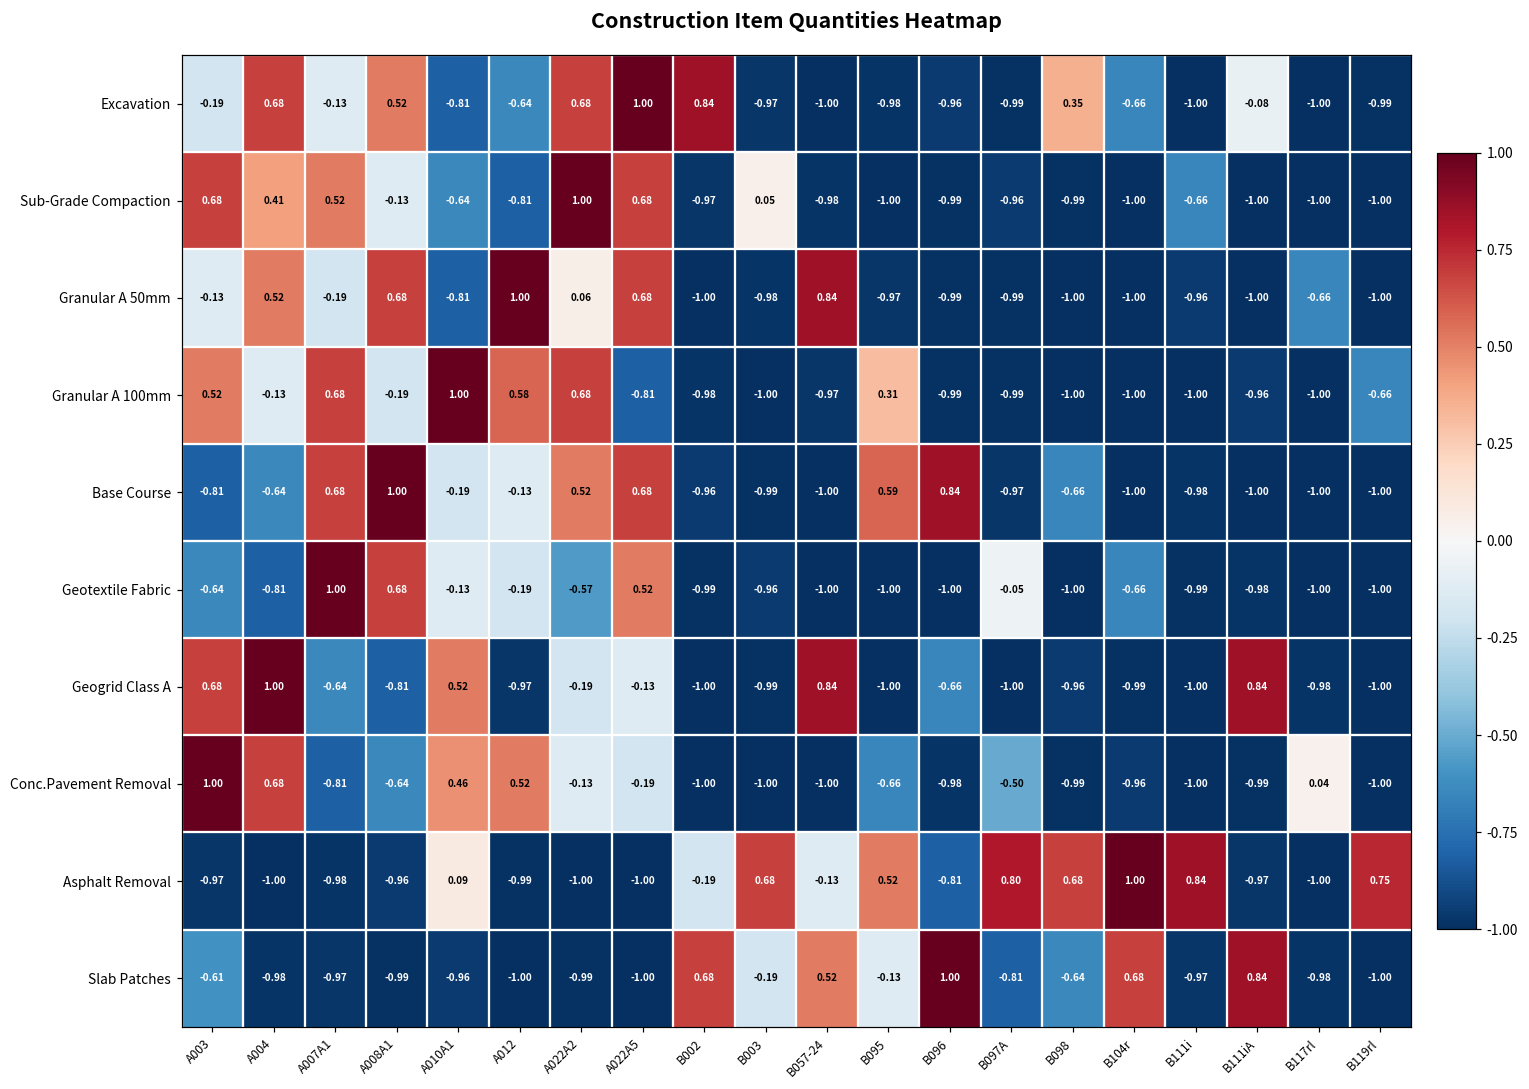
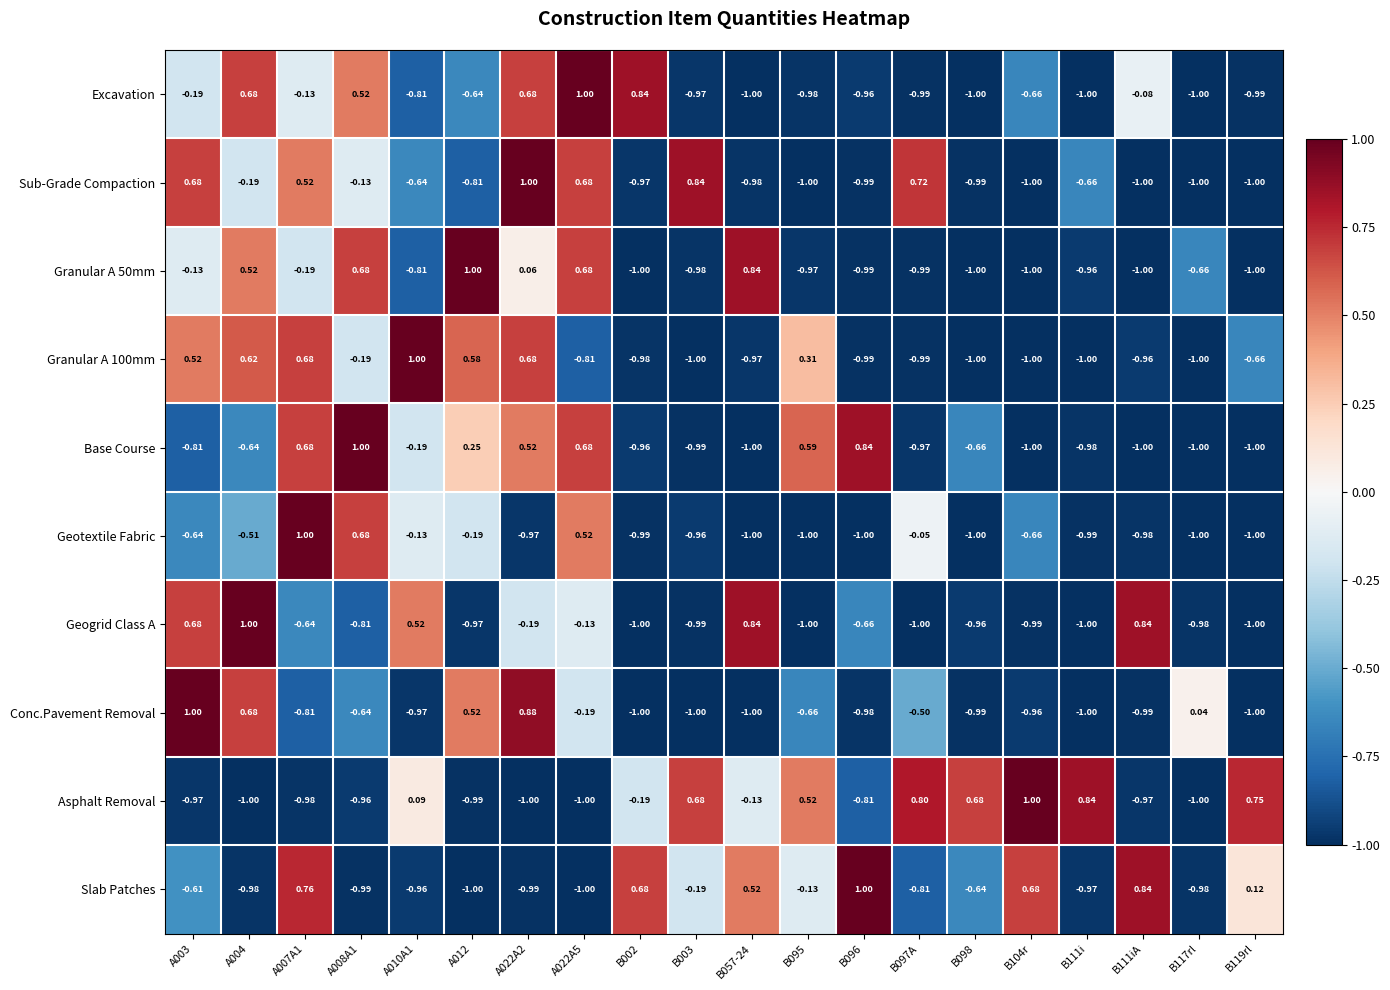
Excavation, B098: 0.35 -> -1.00
Sub-Grade Compaction, A004: 0.41 -> -0.19
Sub-Grade Compaction, B003: 0.05 -> 0.84
Sub-Grade Compaction, B097A: -0.96 -> 0.72
Granular A 100mm, A004: -0.13 -> 0.62
Base Course, A012: -0.13 -> 0.25
Geotextile Fabric, A004: -0.81 -> -0.51
Geotextile Fabric, A022A2: -0.57 -> -0.97
Conc.Pavement Removal, A010A1: 0.46 -> -0.97
Conc.Pavement Removal, A022A2: -0.13 -> 0.88
Slab Patches, A007A1: -0.97 -> 0.76
Slab Patches, B119rl: -1.00 -> 0.12
